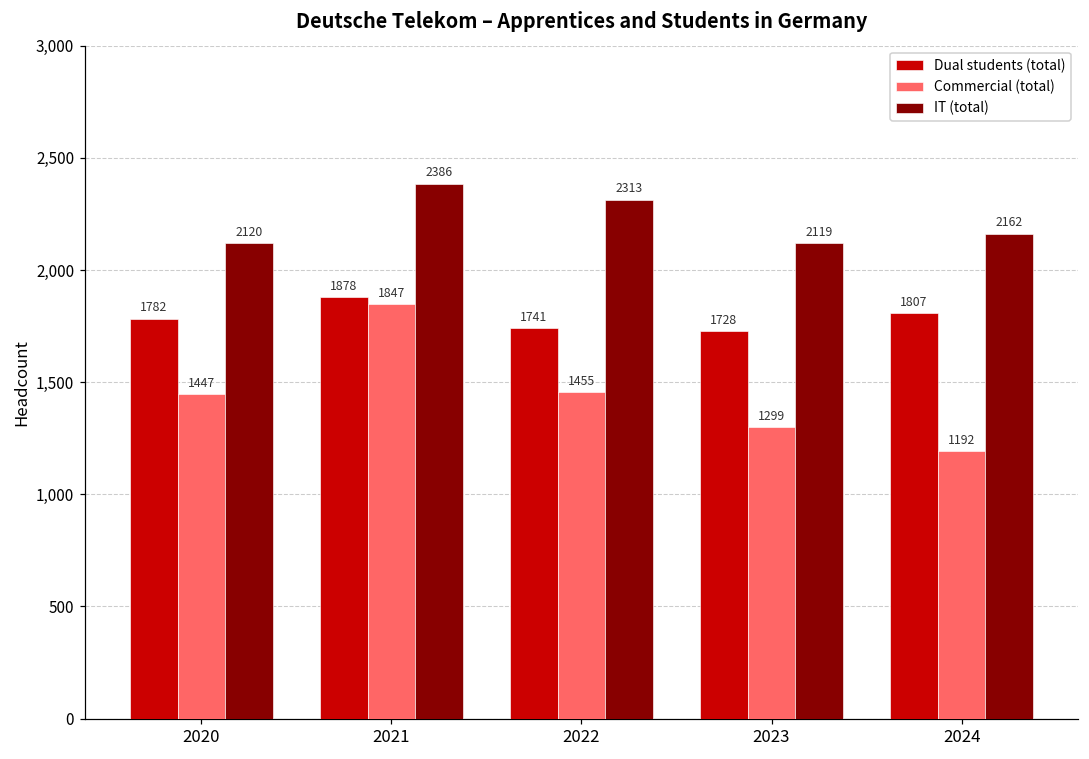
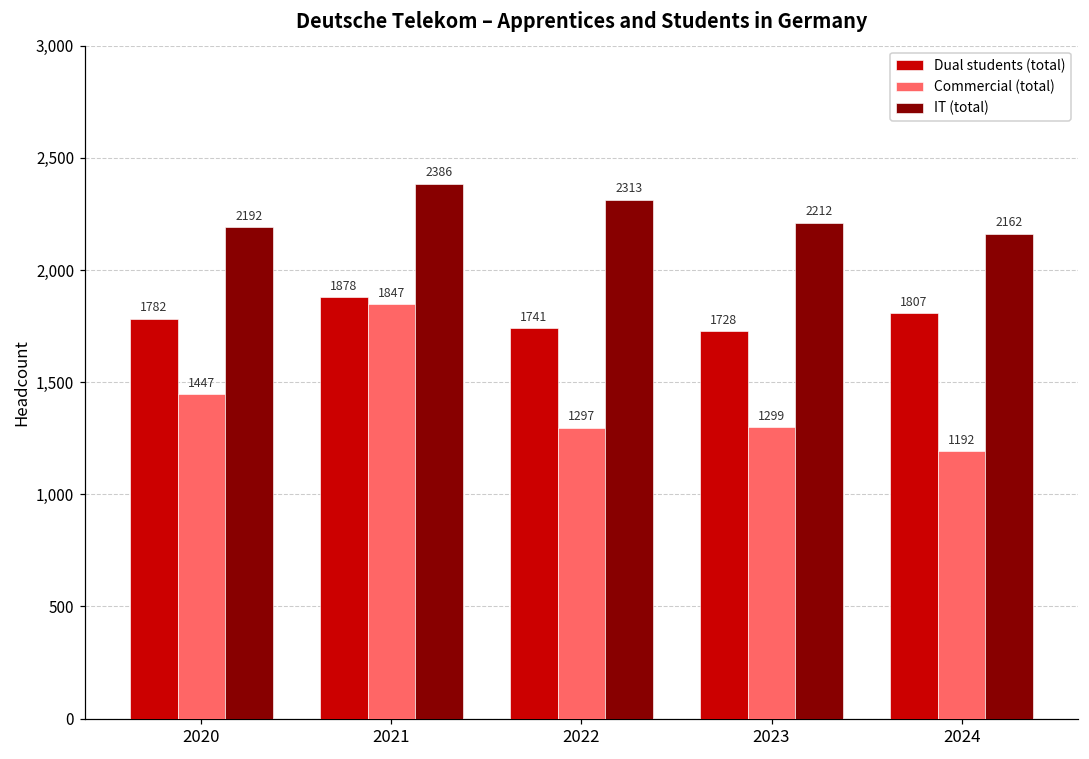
IT (total), 2020: 2120 -> 2192
Commercial (total), 2022: 1455 -> 1297
IT (total), 2023: 2119 -> 2212
